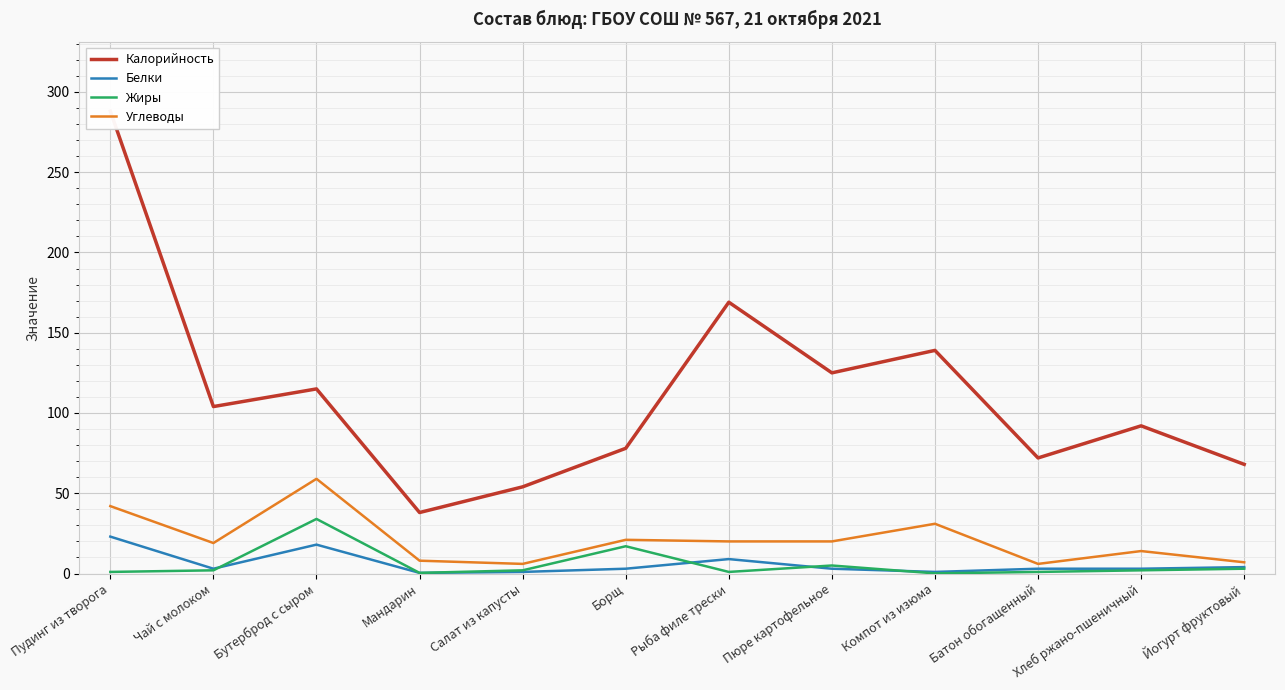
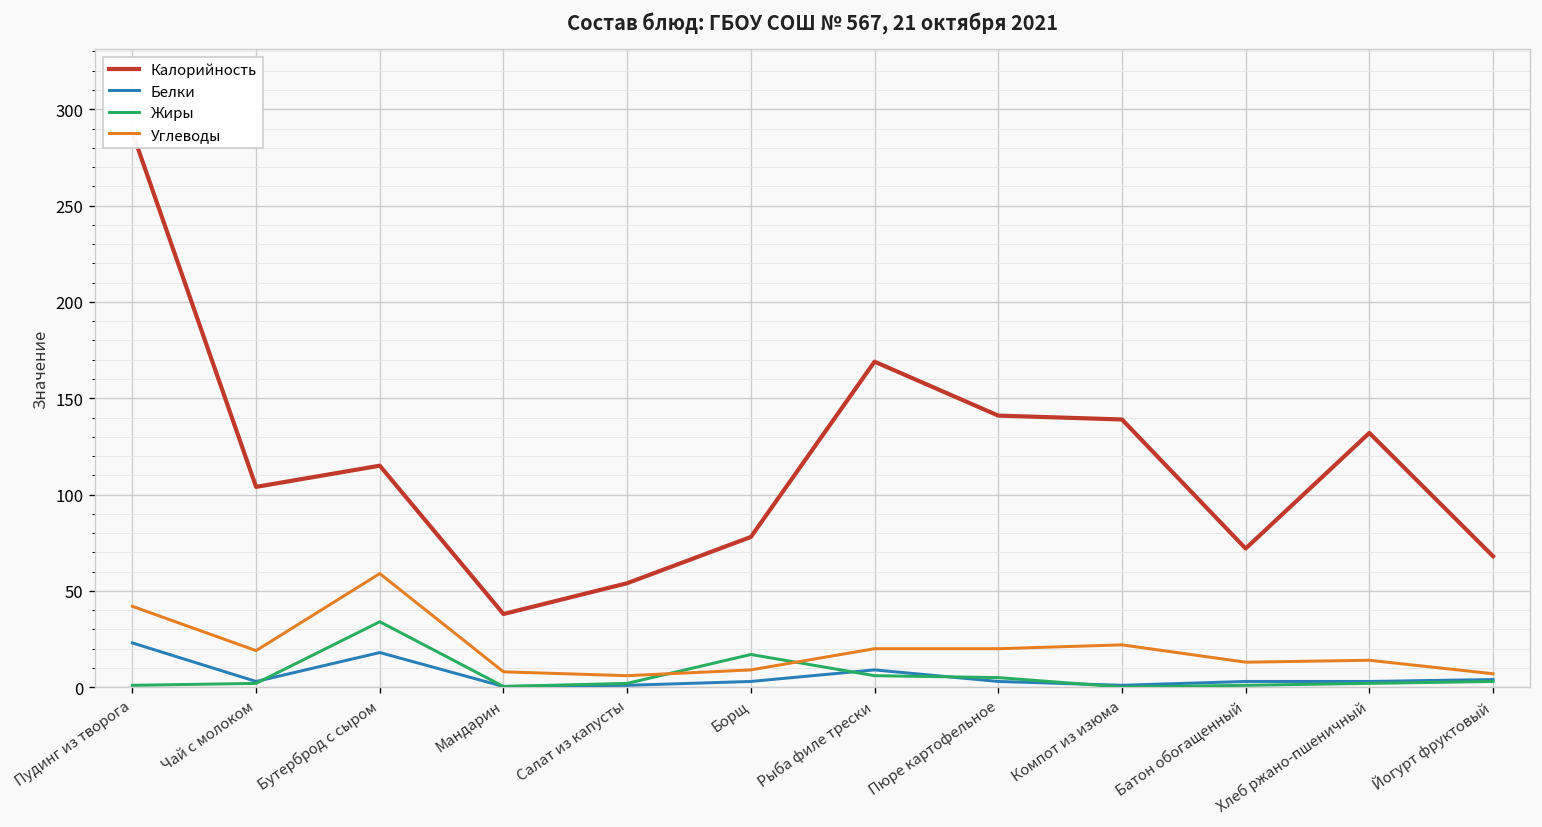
Углеводы, Борщ: 21 -> 9
Жиры, Рыба филе трески: 1 -> 6
Калорийность, Пюре картофельное: 125 -> 141
Углеводы, Компот из изюма: 31 -> 22
Углеводы, Батон обогащенный: 6 -> 13
Калорийность, Хлеб ржано-пшеничный: 92 -> 132
